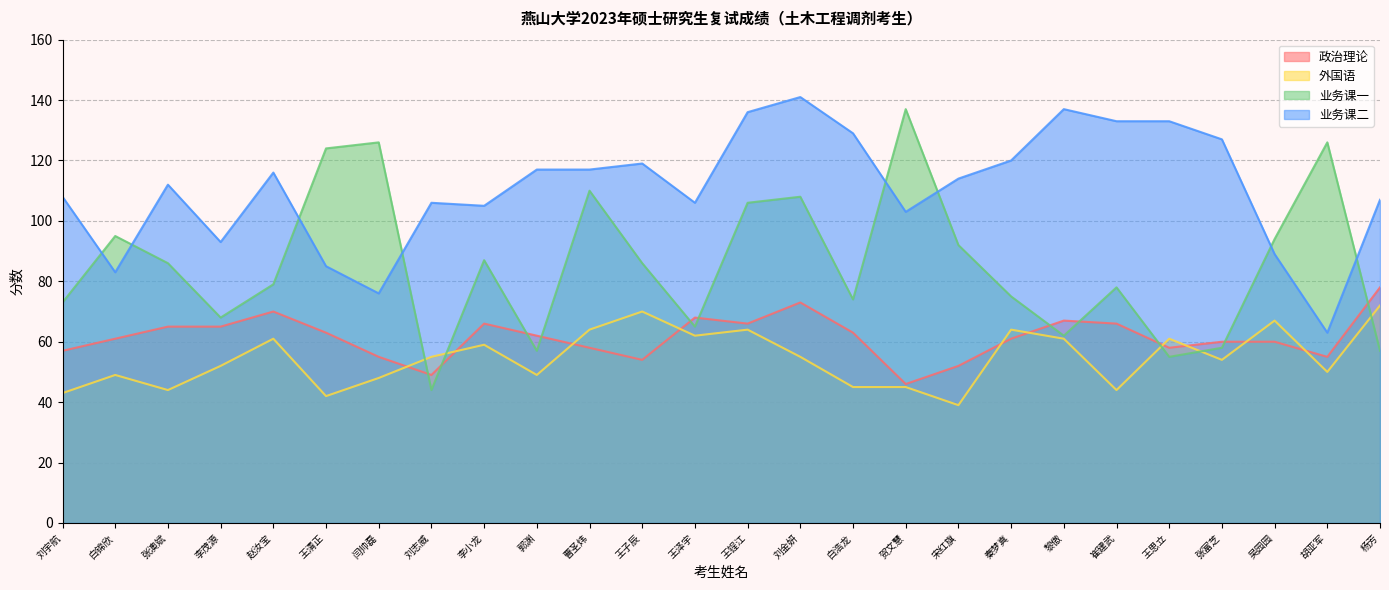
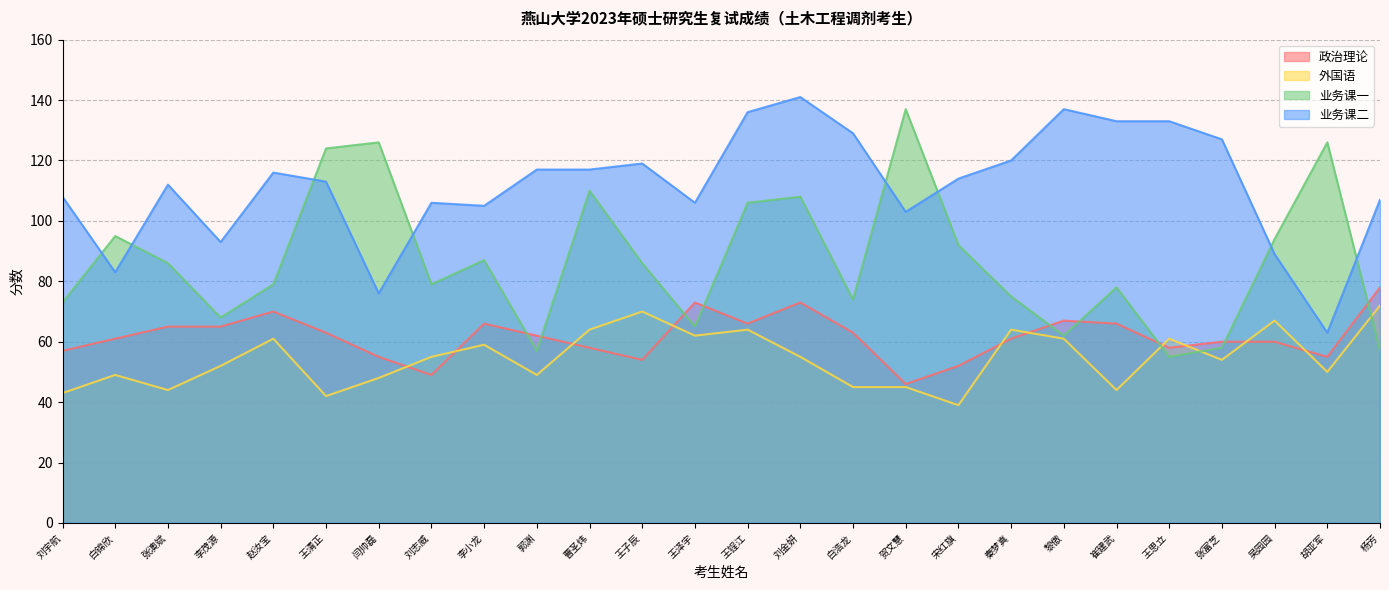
业务课二, 王清正: 85 -> 113
业务课一, 刘志威: 44 -> 79
政治理论, 王泽宇: 68 -> 73
